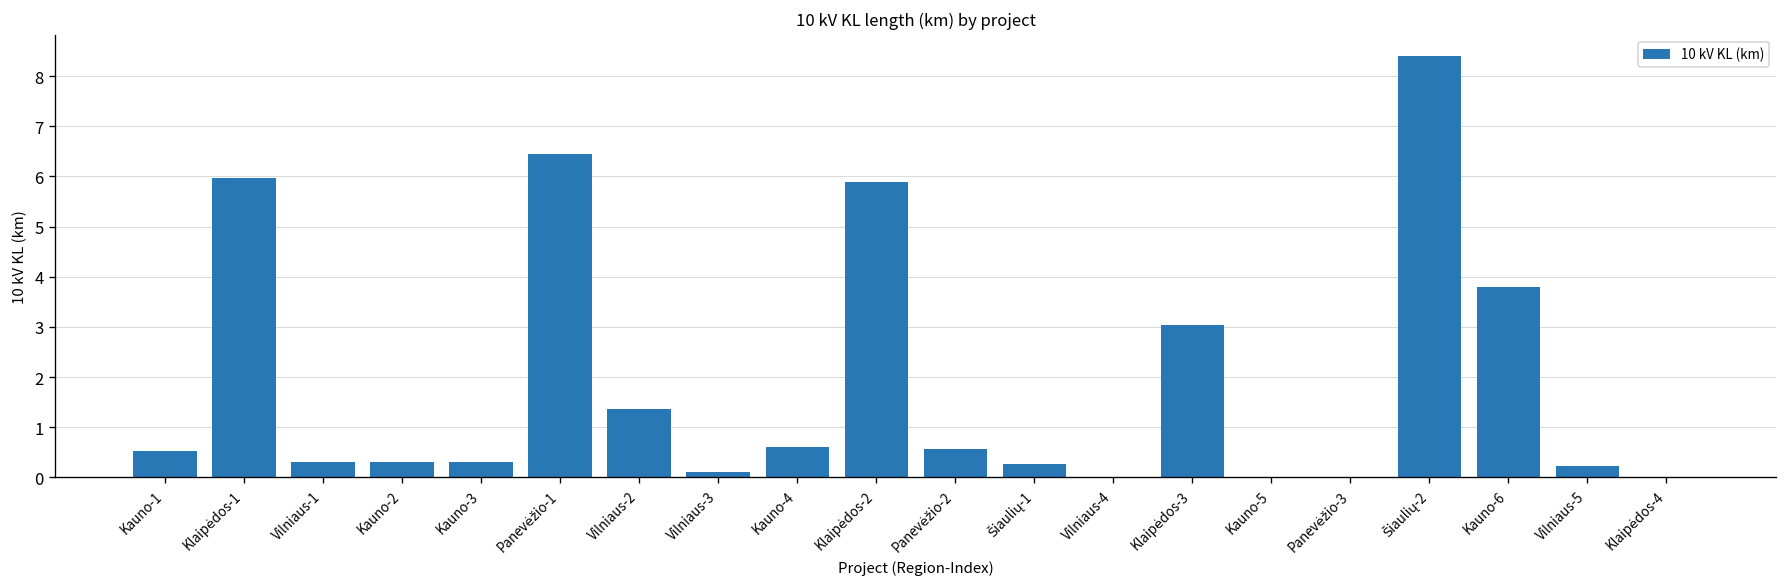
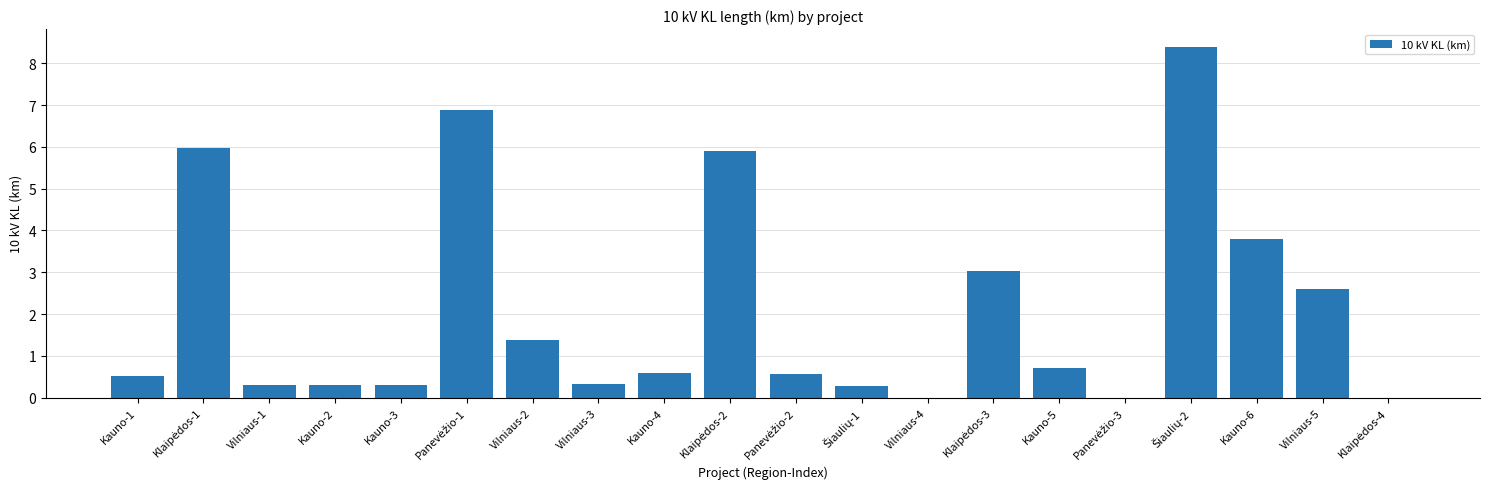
Panevėžio-1: 6.5 -> 6.9
Vilniaus-3: 0.1 -> 0.3
Kauno-5: 0.0 -> 0.7
Vilniaus-5: 0.2 -> 2.6
